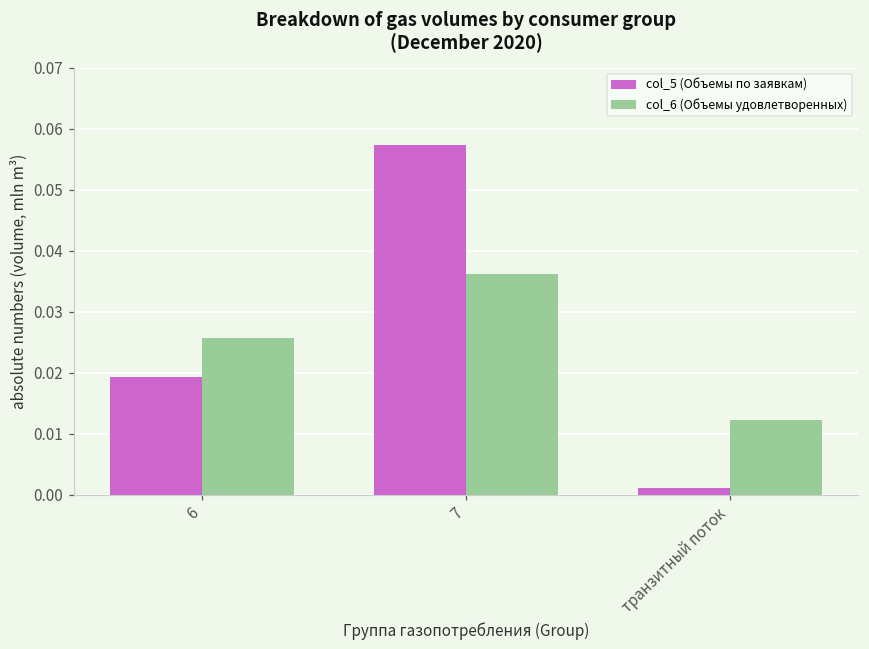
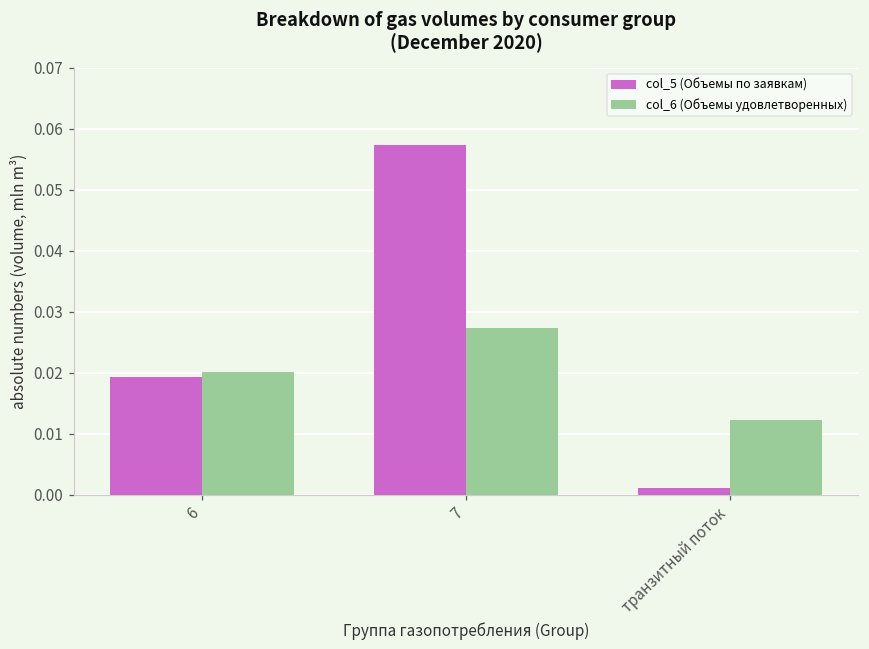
col_6 (Объемы удовлетворенных), 6: 0.026 -> 0.020
col_6 (Объемы удовлетворенных), 7: 0.036 -> 0.027
